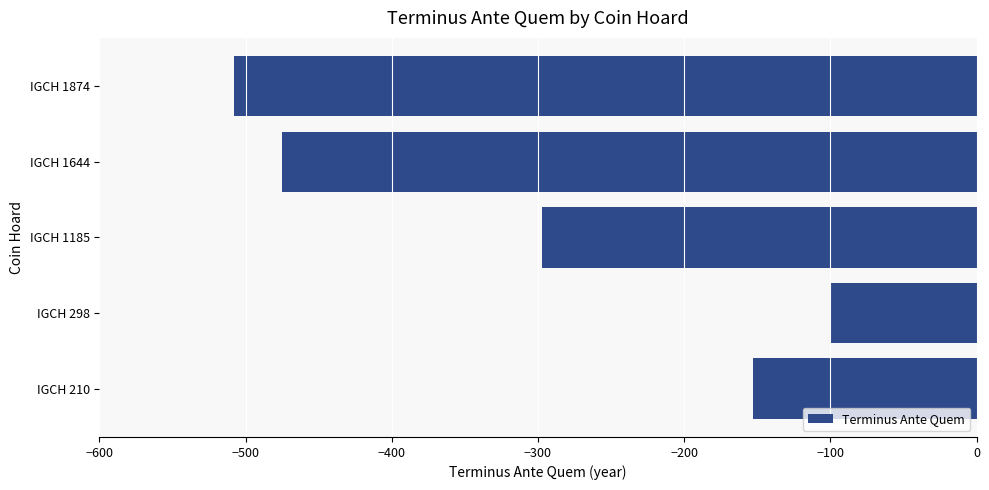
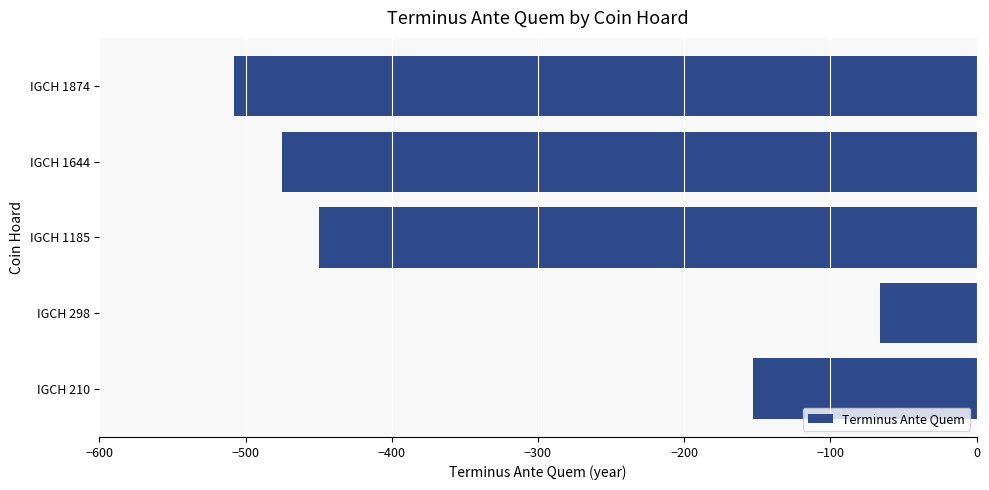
IGCH 1185: -297 -> -450
IGCH 298: -100 -> -66
